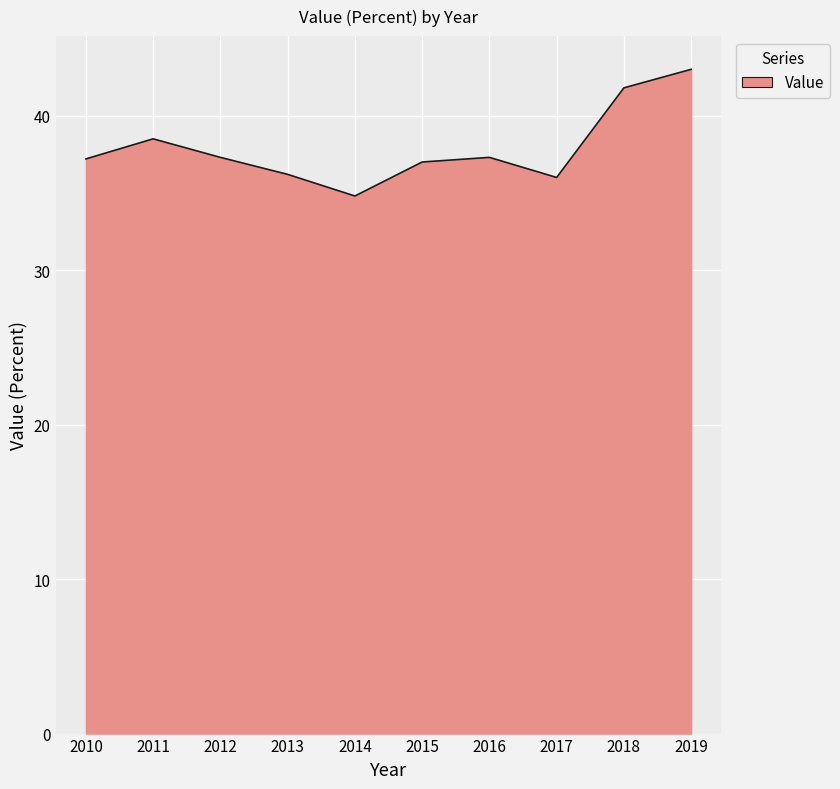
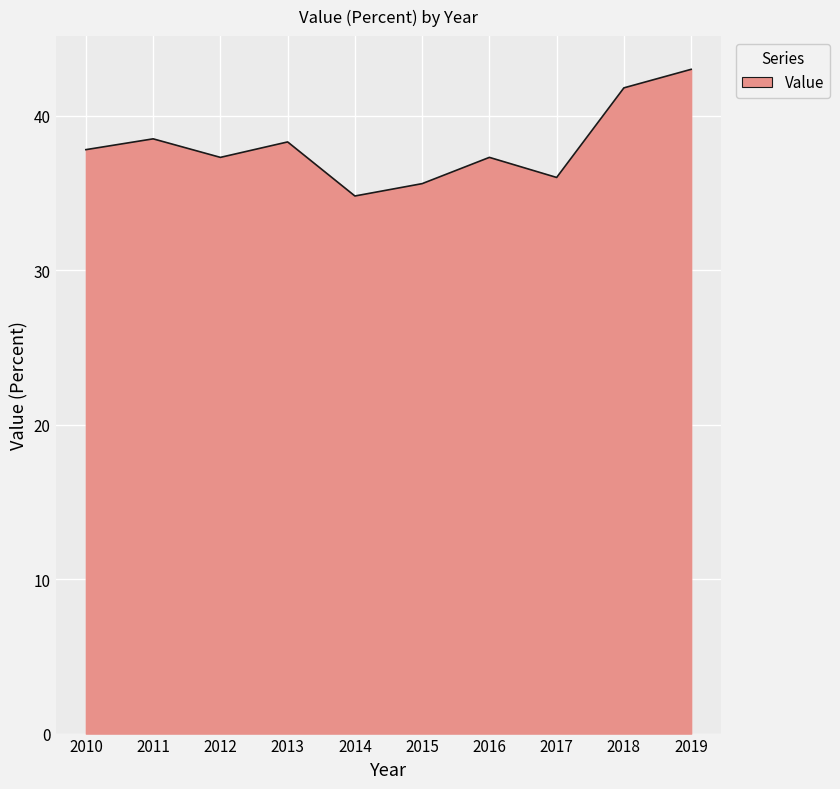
2010: 37.2 -> 37.8
2013: 36.2 -> 38.3
2015: 37.0 -> 35.6
